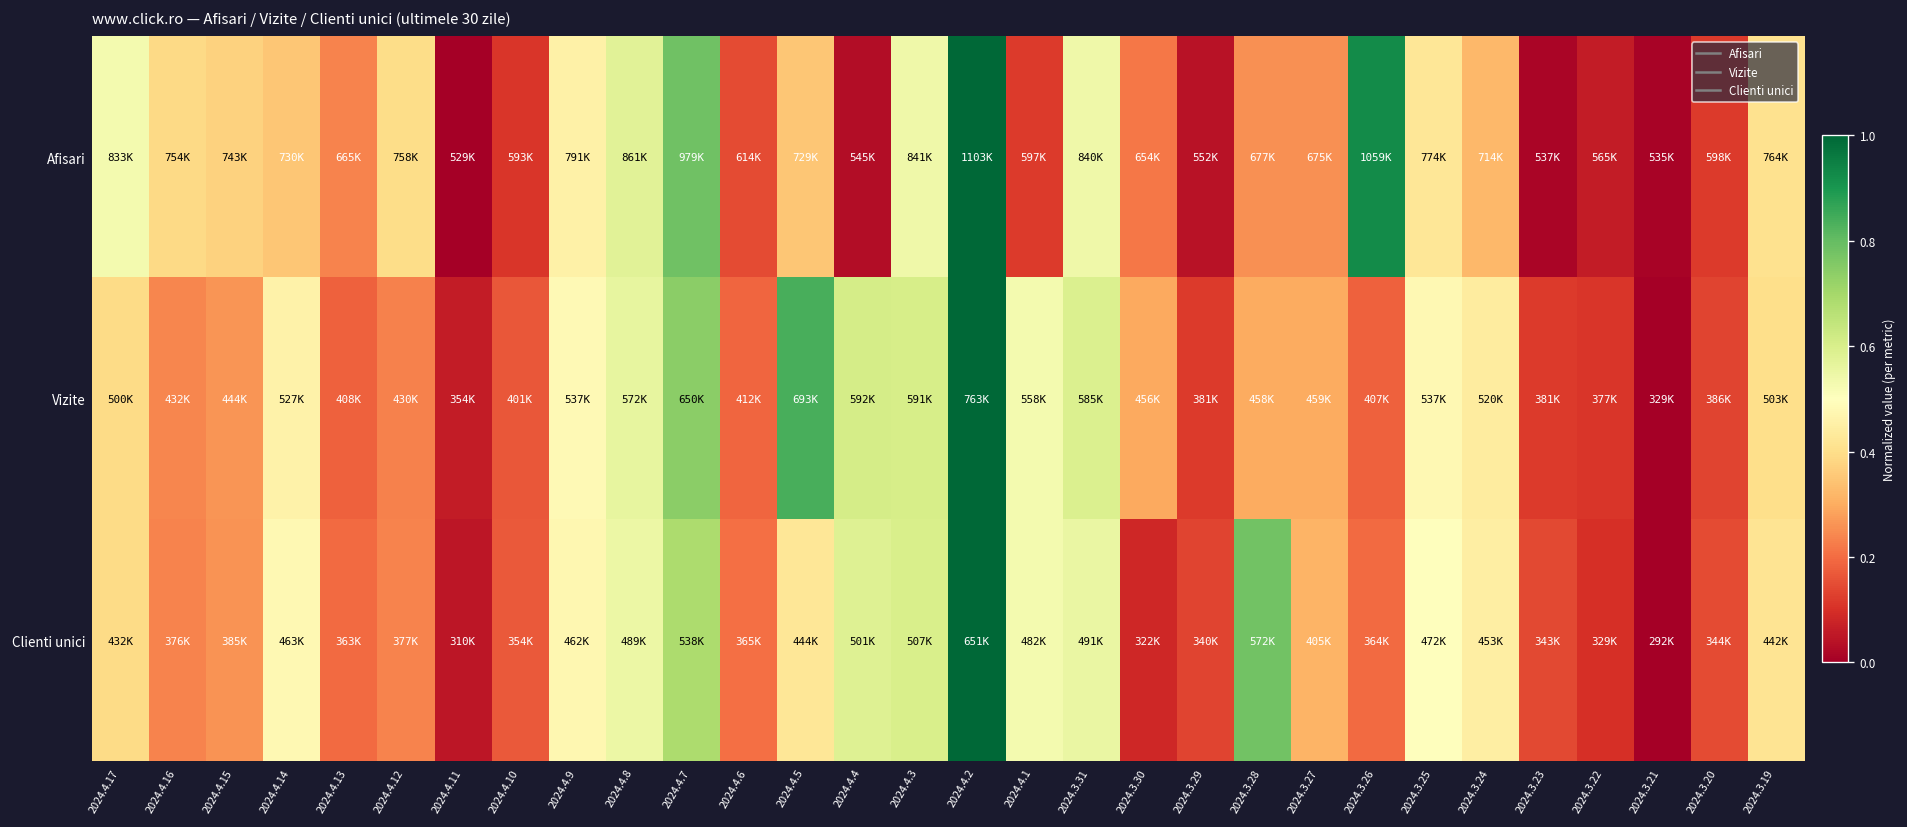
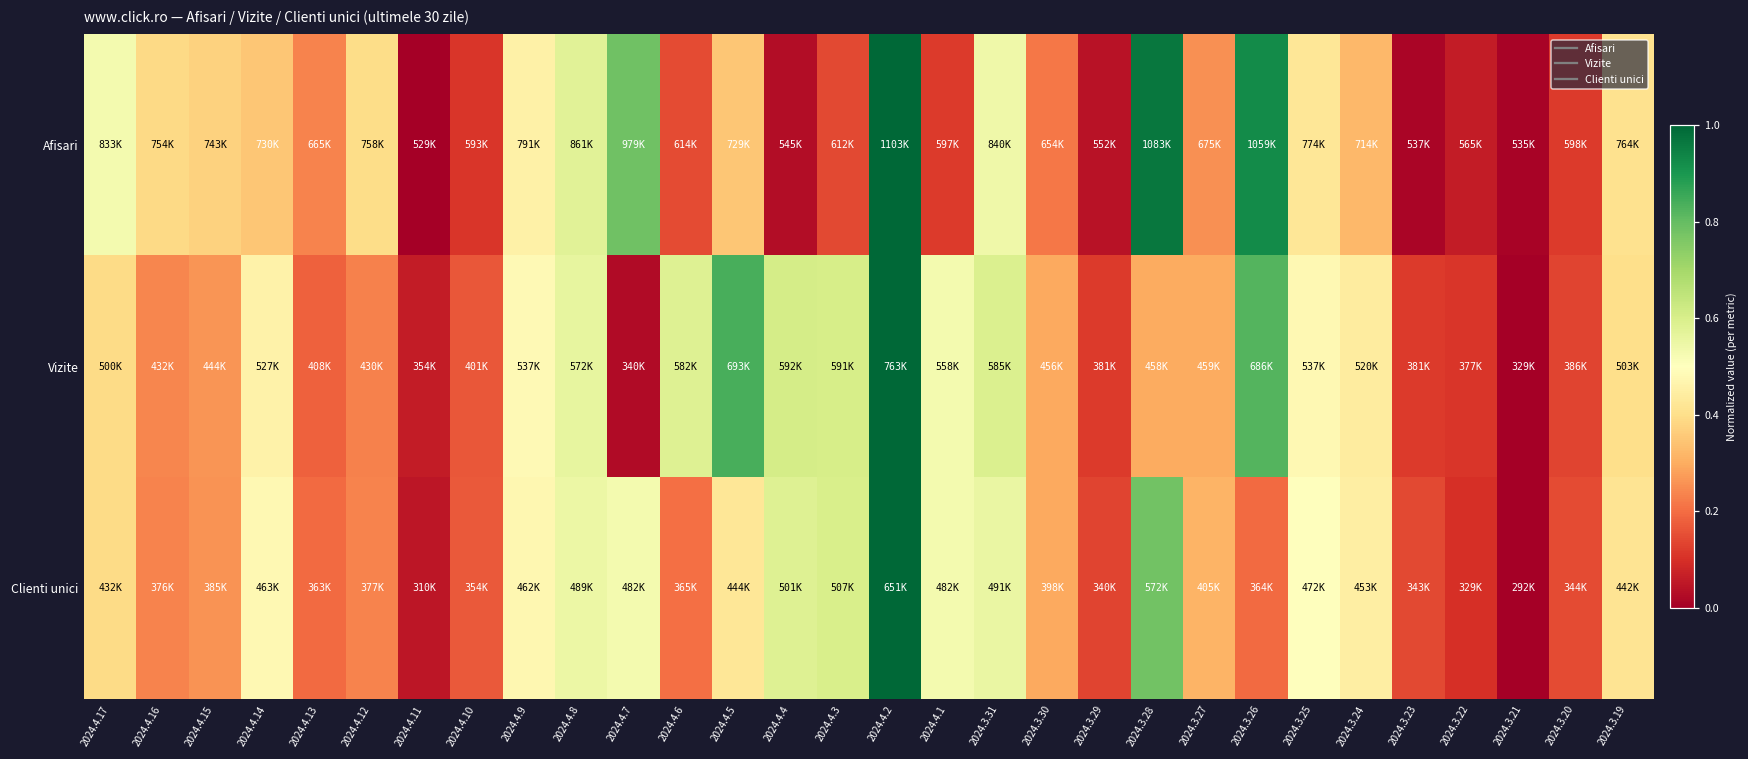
Afisari, 2024.4.3: 841K -> 612K
Afisari, 2024.3.28: 677K -> 1083K
Vizite, 2024.4.7: 650K -> 340K
Vizite, 2024.4.6: 412K -> 582K
Vizite, 2024.3.26: 407K -> 686K
Clienti unici, 2024.4.7: 538K -> 482K
Clienti unici, 2024.3.30: 322K -> 398K
